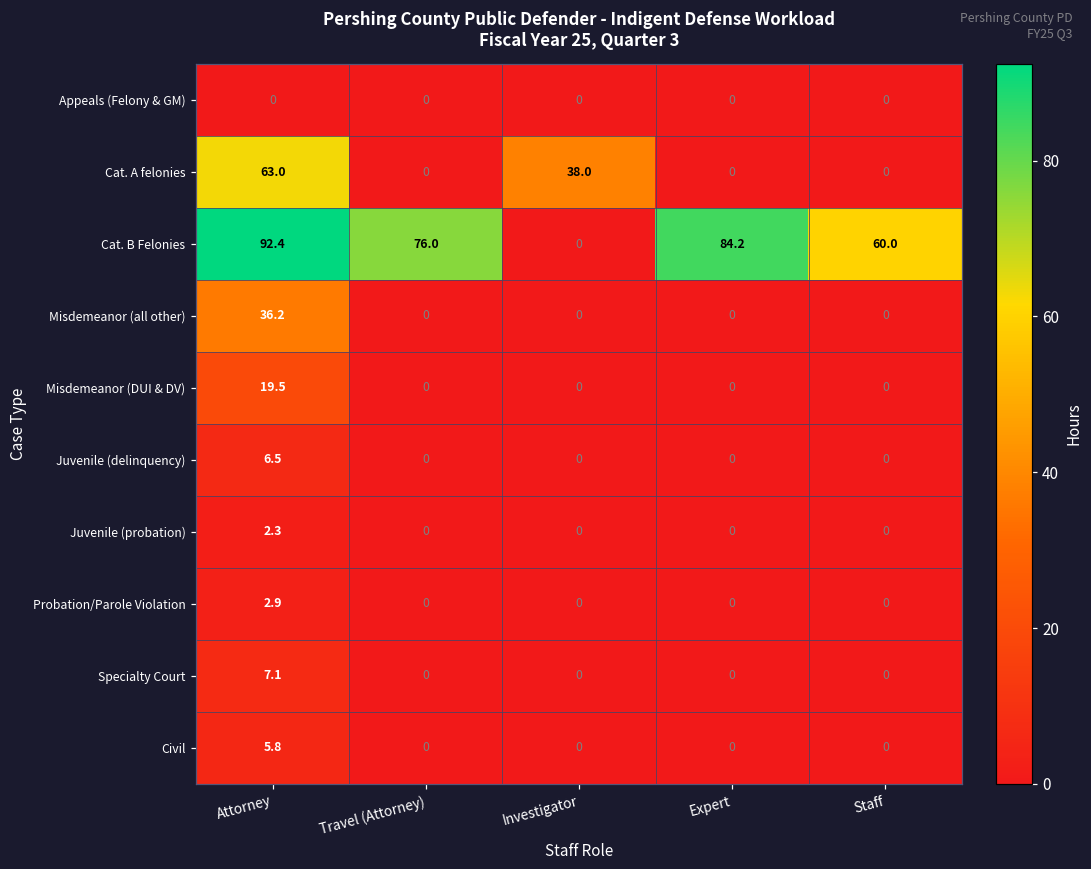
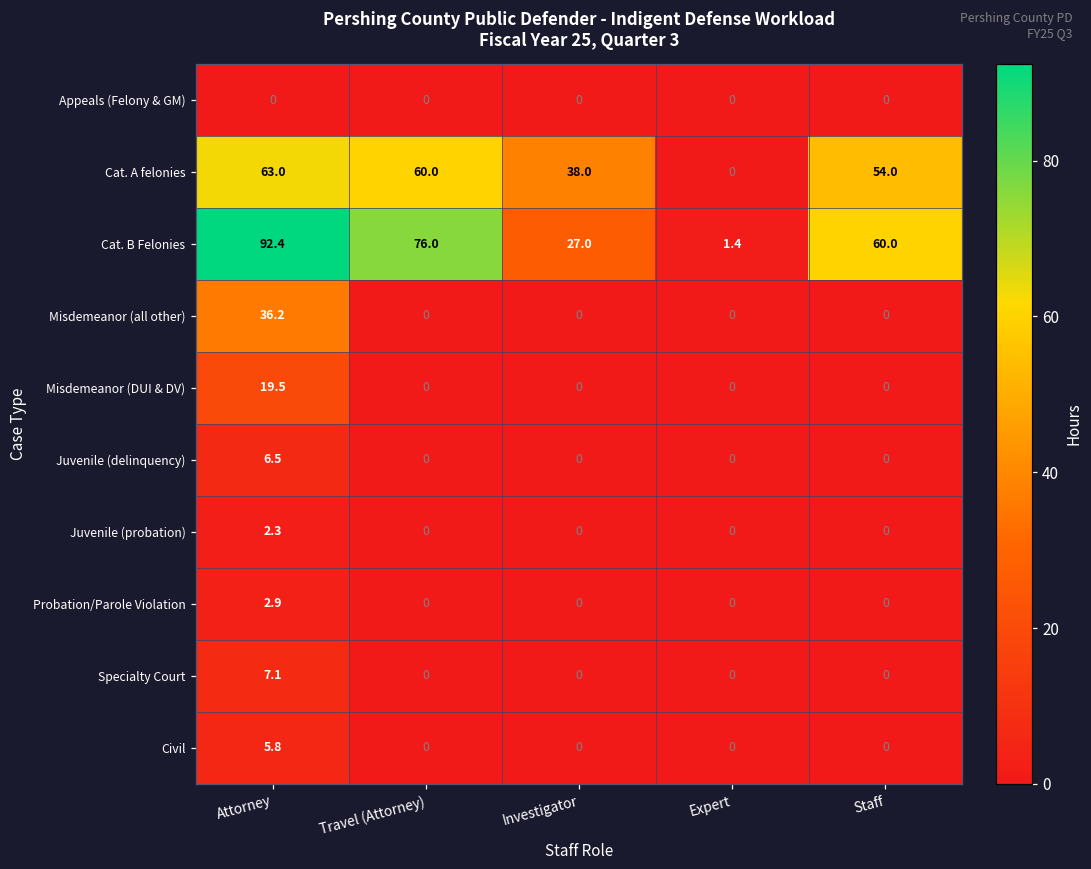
Cat. A felonies, Travel (Attorney): 0 -> 60.0
Cat. A felonies, Staff: 0 -> 54.0
Cat. B Felonies, Investigator: 0 -> 27.0
Cat. B Felonies, Expert: 84.2 -> 1.4
